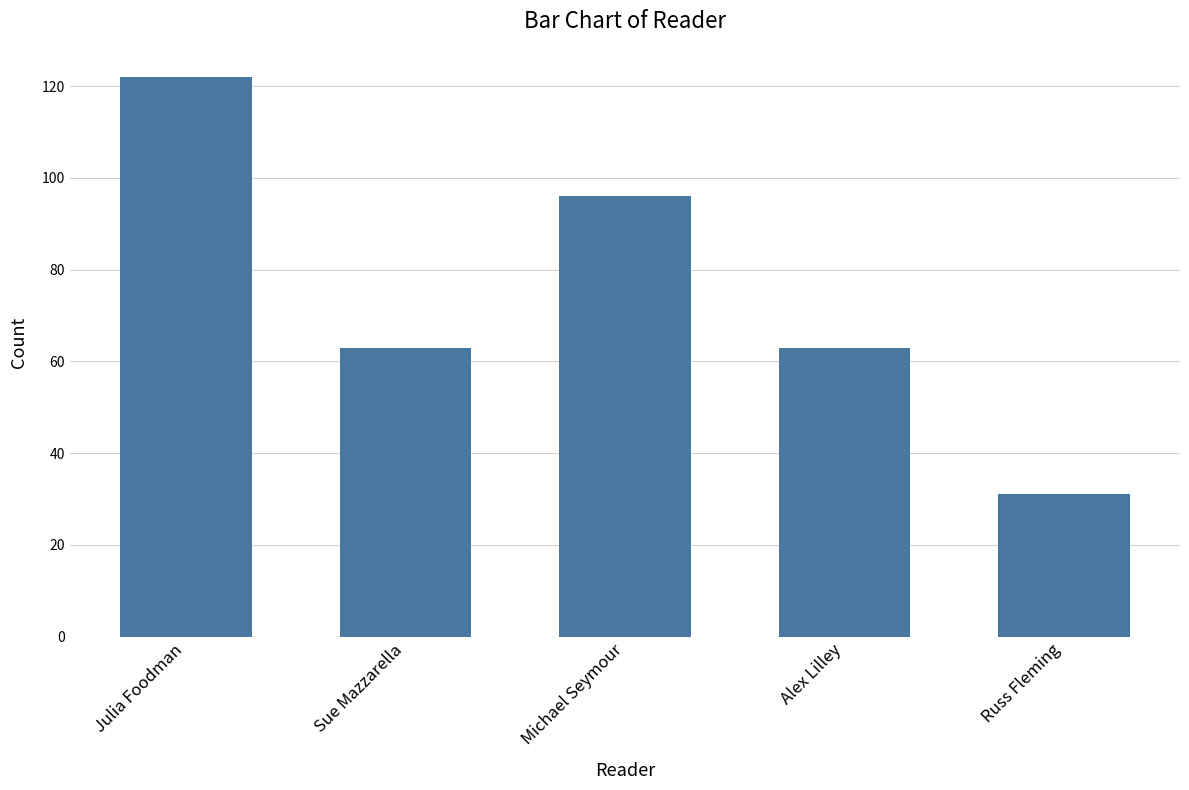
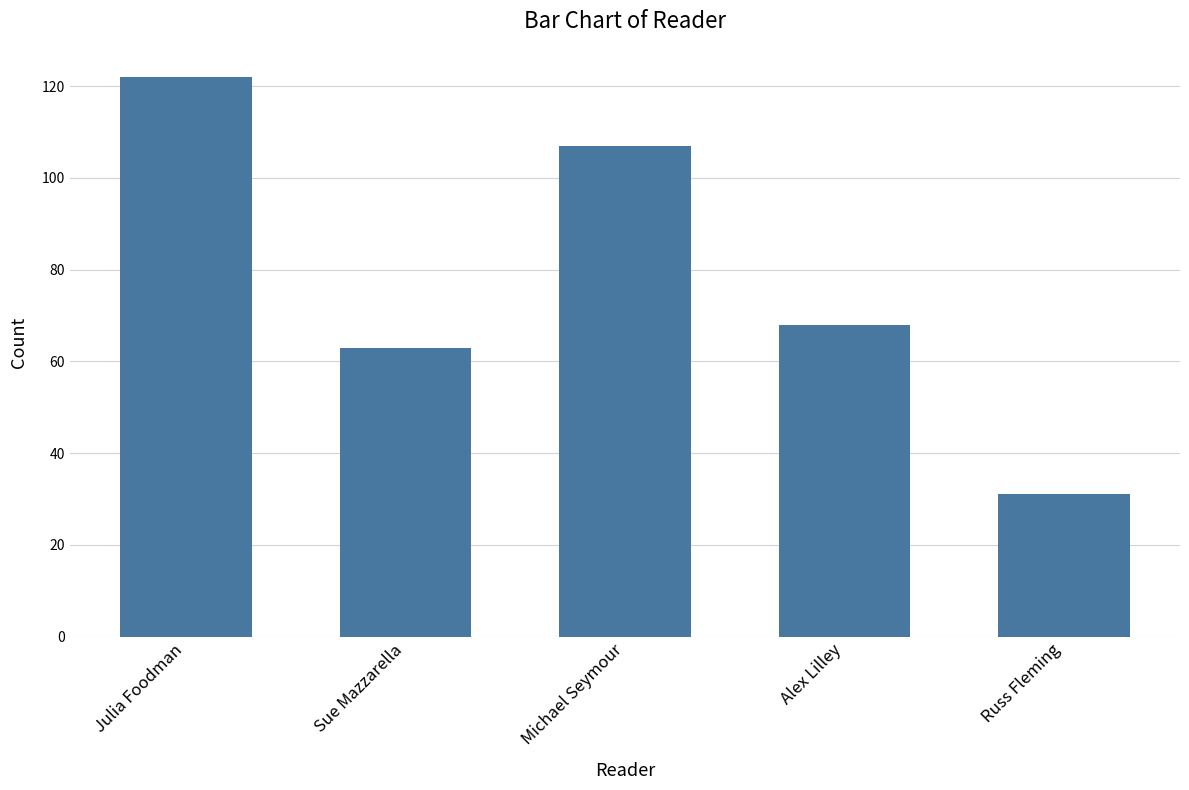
Michael Seymour: 96 -> 107
Alex Lilley: 63 -> 68
